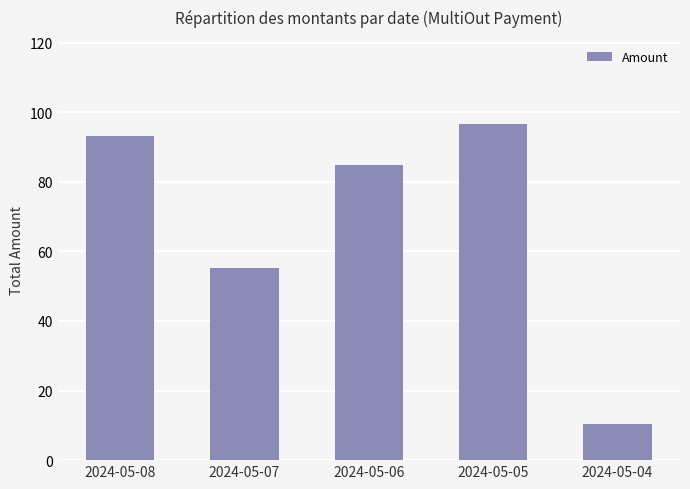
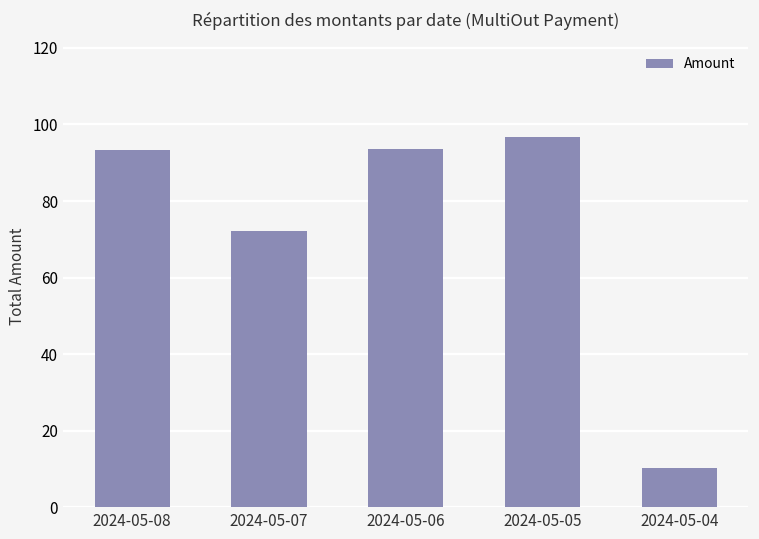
2024-05-07: 55 -> 72
2024-05-06: 85 -> 93
